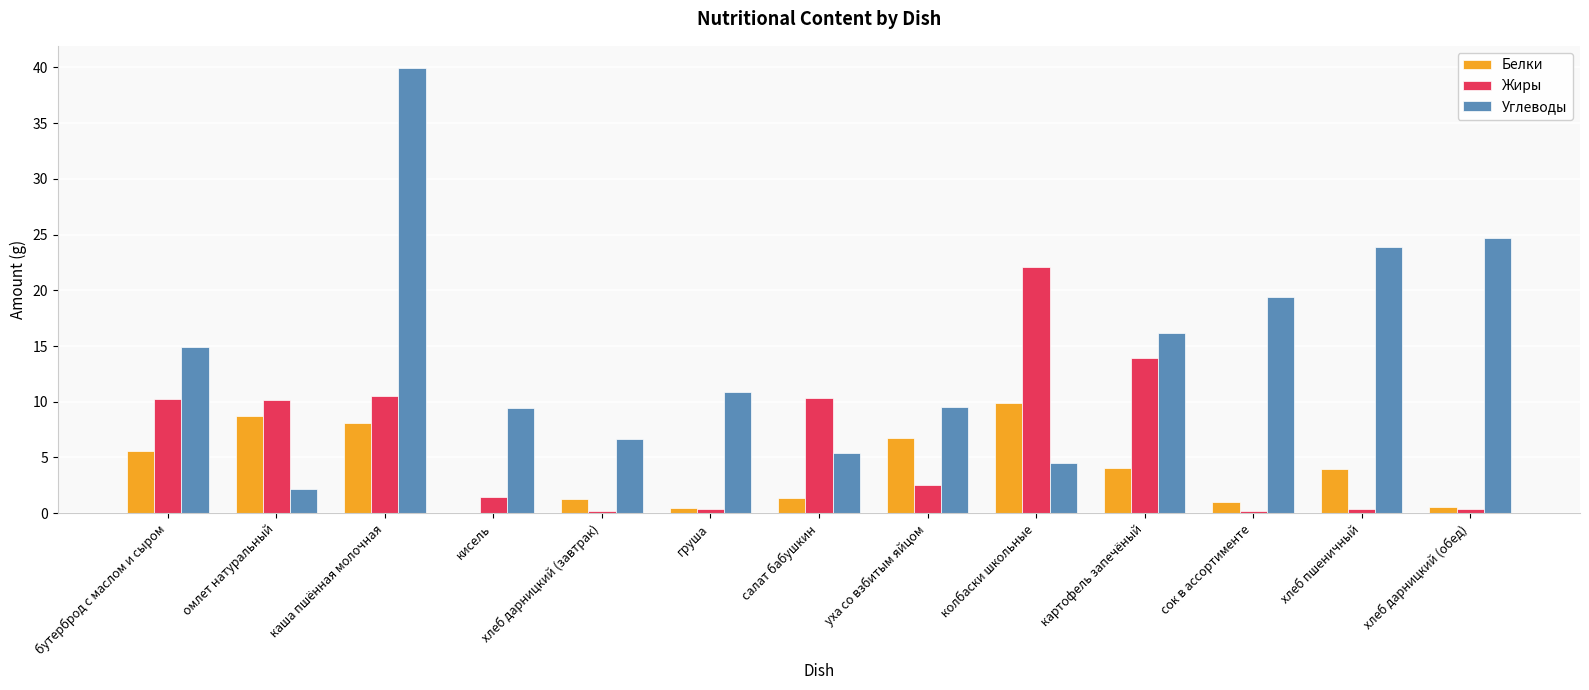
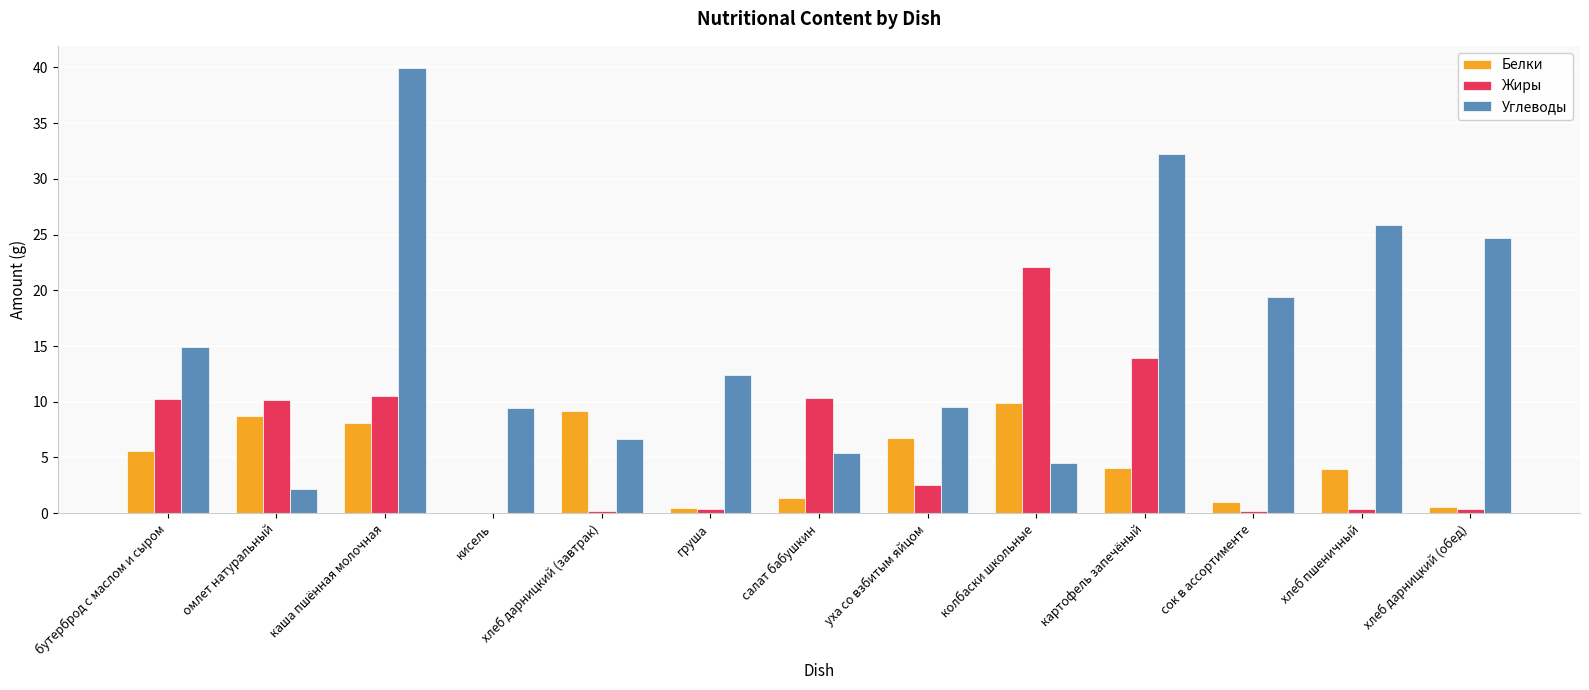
Жиры, кисель: 1.5 -> 0.0
Белки, хлеб дарницкий (завтрак): 1.3 -> 9.2
Углеводы, груша: 10.9 -> 12.4
Углеводы, картофель запечёный: 16.2 -> 32.2
Углеводы, хлеб пшеничный: 23.9 -> 25.8
